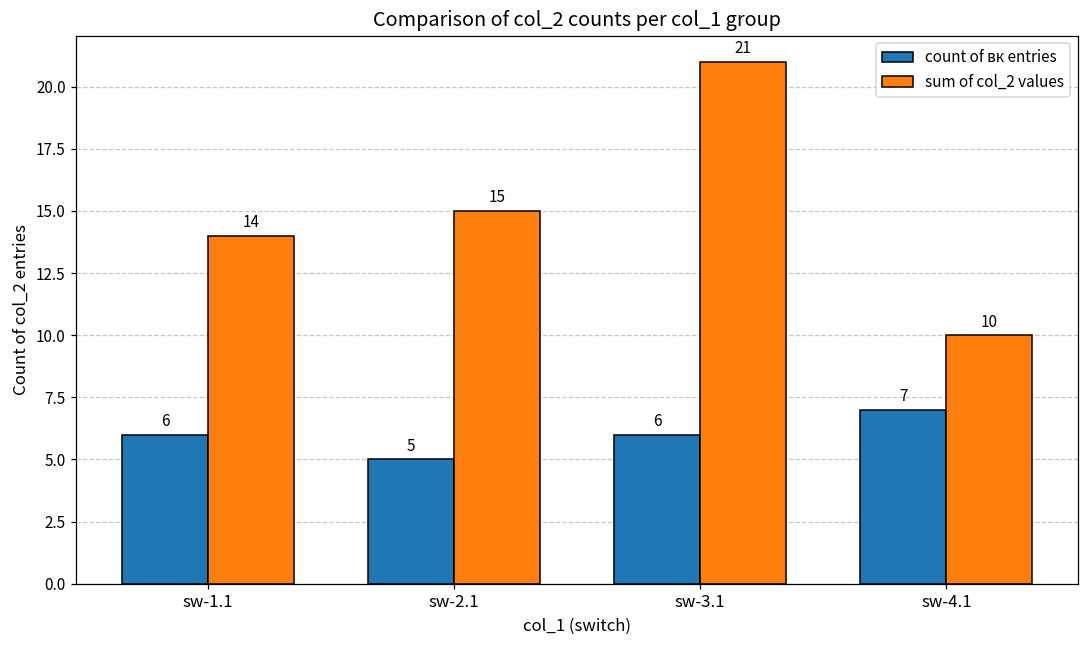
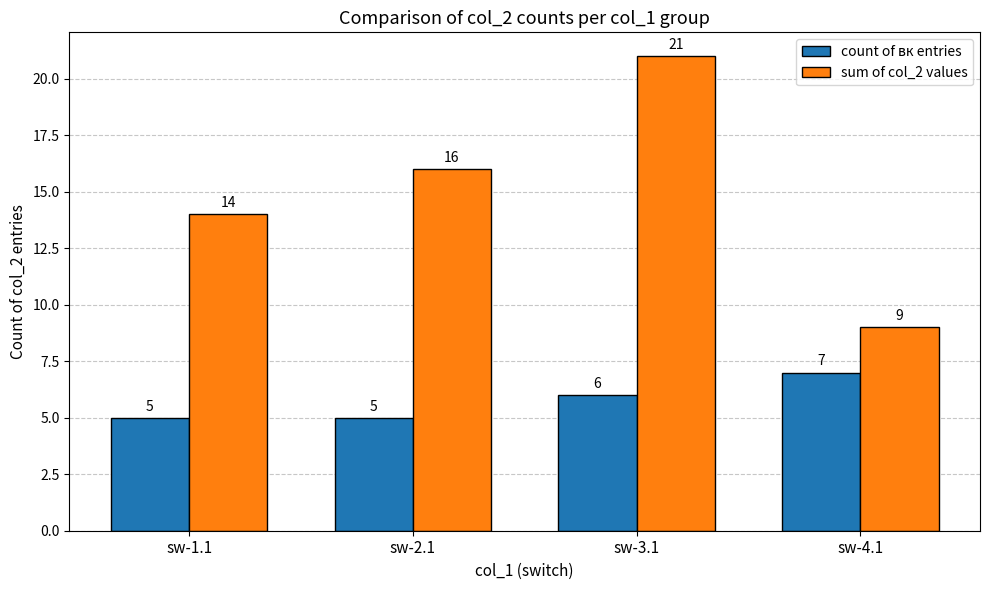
count of вк entries, sw-1.1: 6 -> 5
sum of col_2 values, sw-2.1: 15 -> 16
sum of col_2 values, sw-4.1: 10 -> 9
